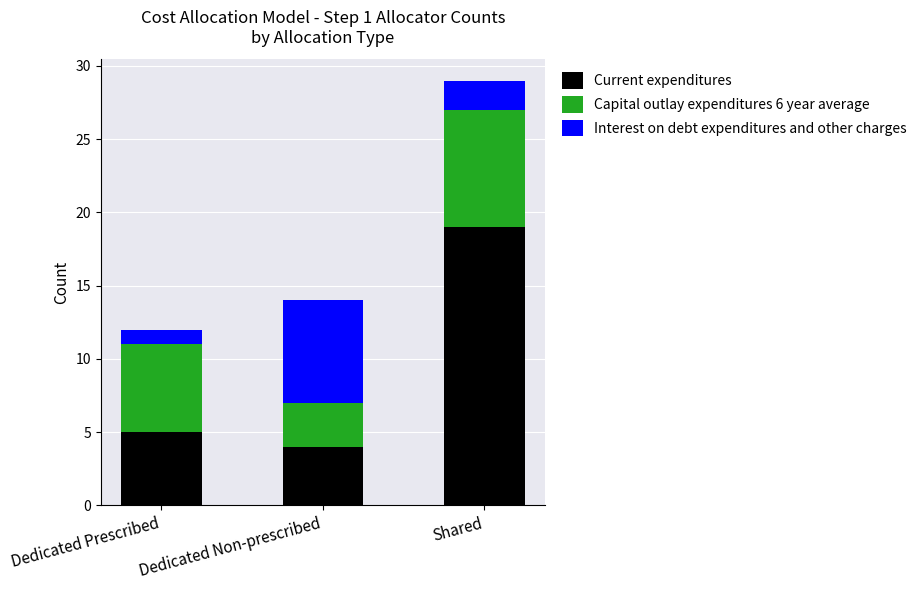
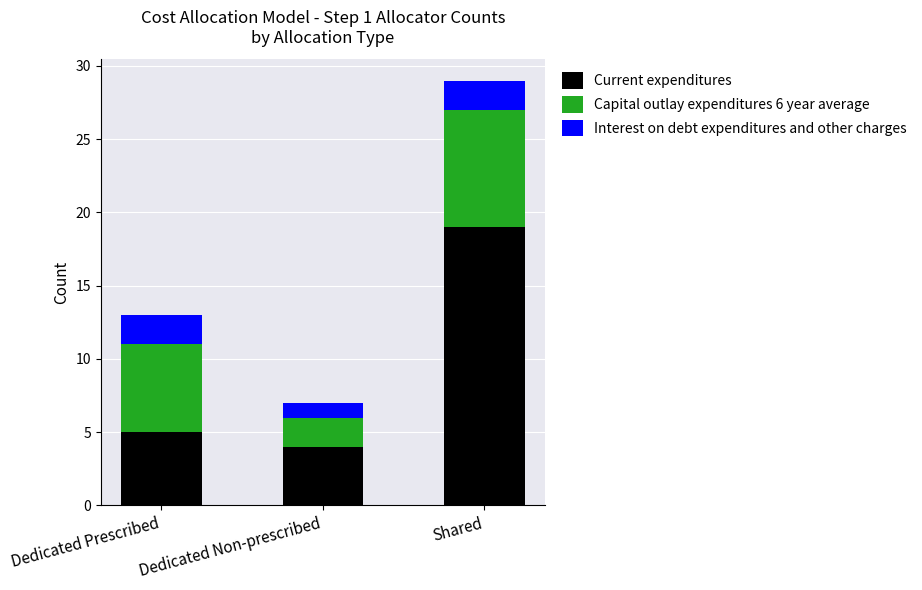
Interest on debt expenditures and other charges, Dedicated Prescribed: 1 -> 2
Capital outlay expenditures 6 year average, Dedicated Non-prescribed: 3 -> 2
Interest on debt expenditures and other charges, Dedicated Non-prescribed: 7 -> 1
